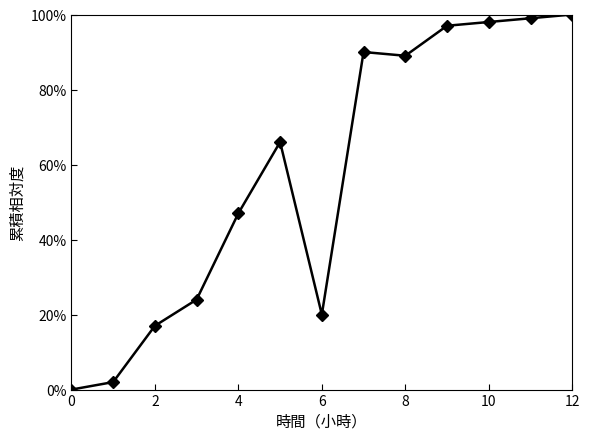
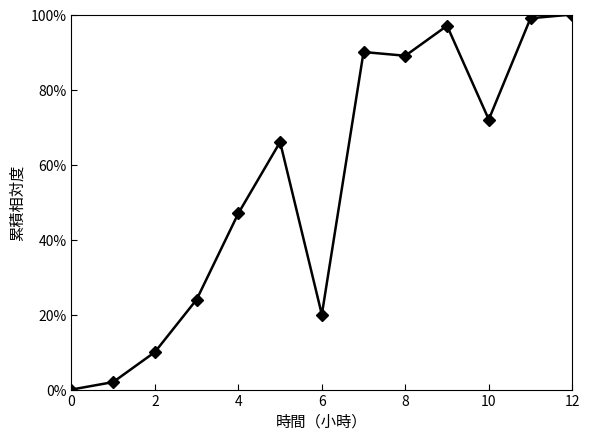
2: 17% -> 10%
10: 98% -> 72%
